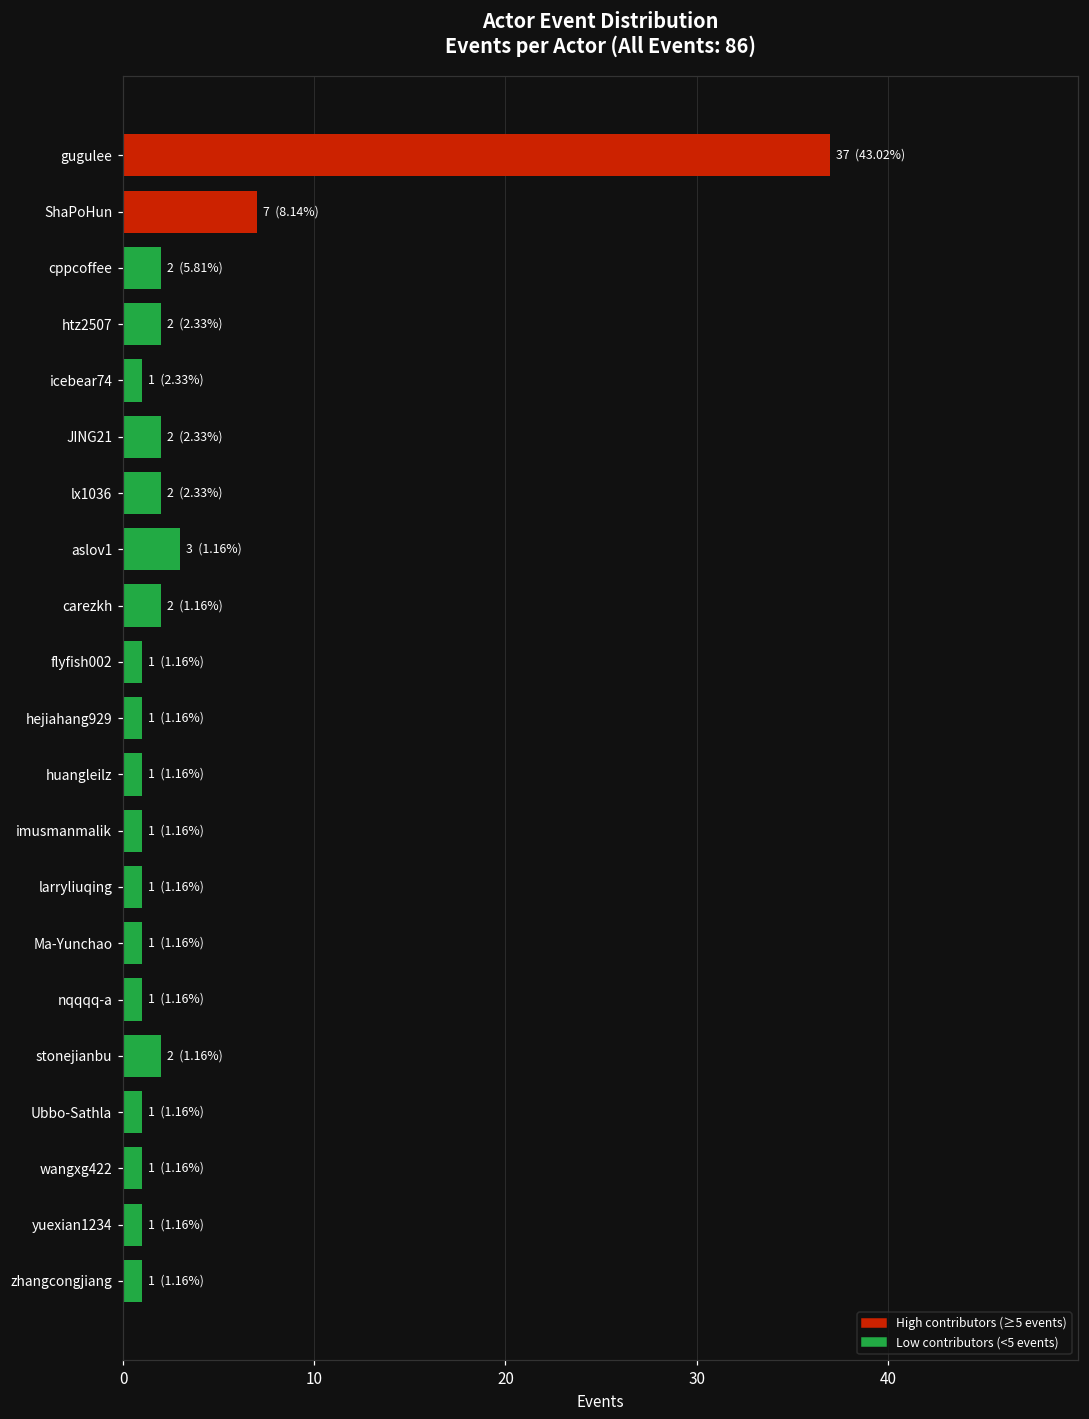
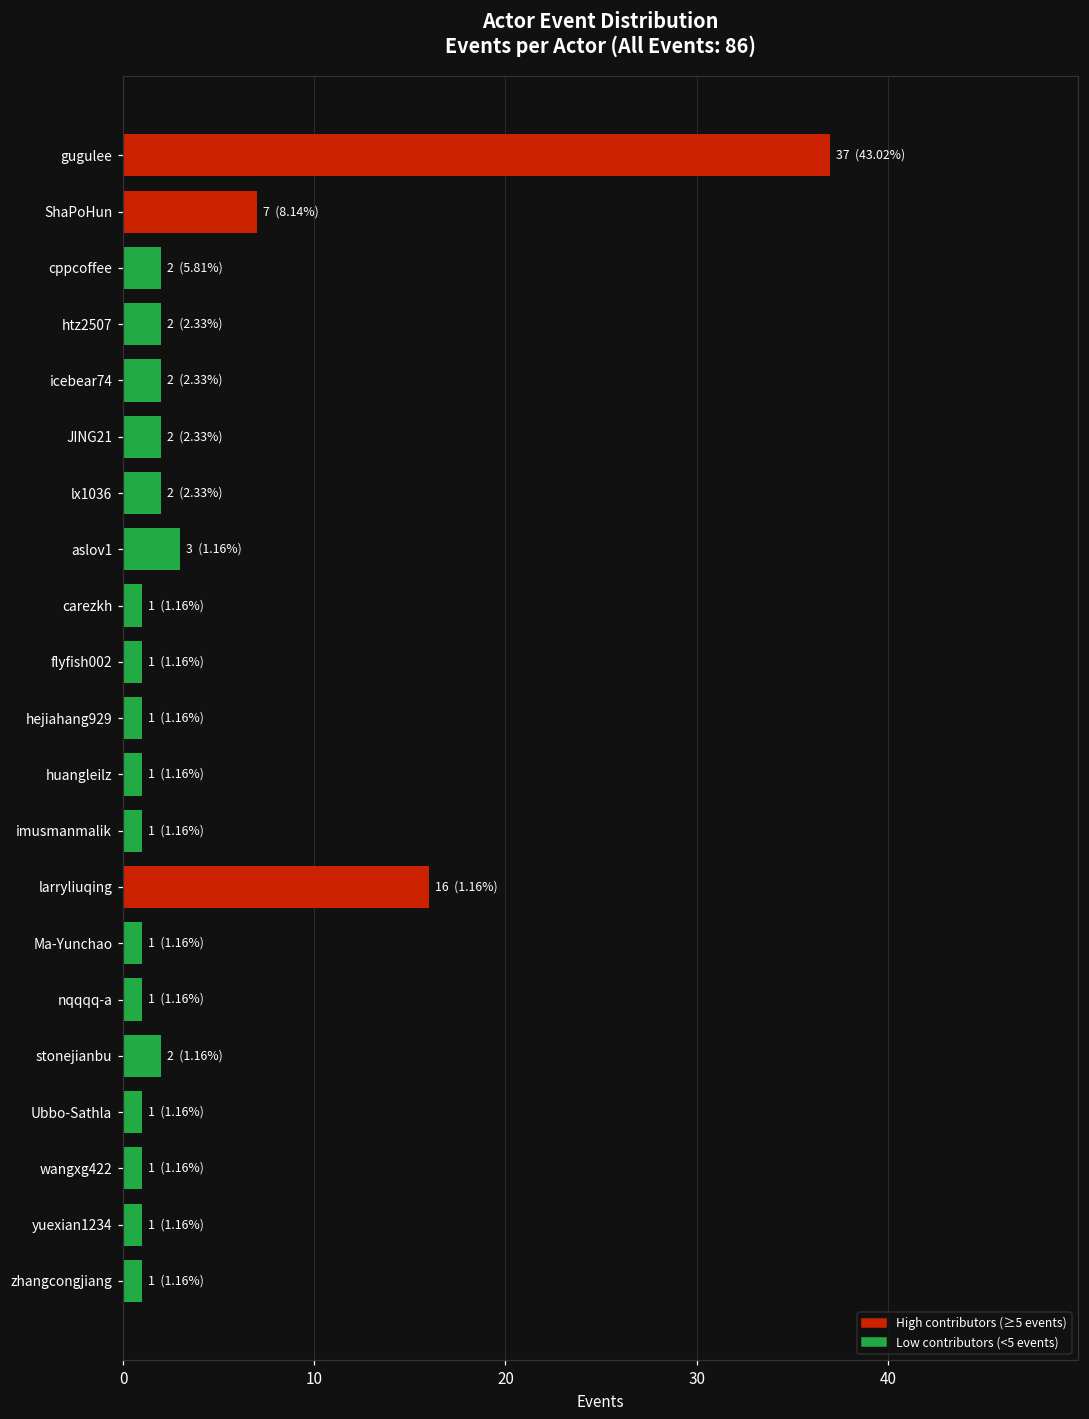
icebear74: 1 -> 2
carezkh: 2 -> 1
larryliuqing: 1 -> 16
